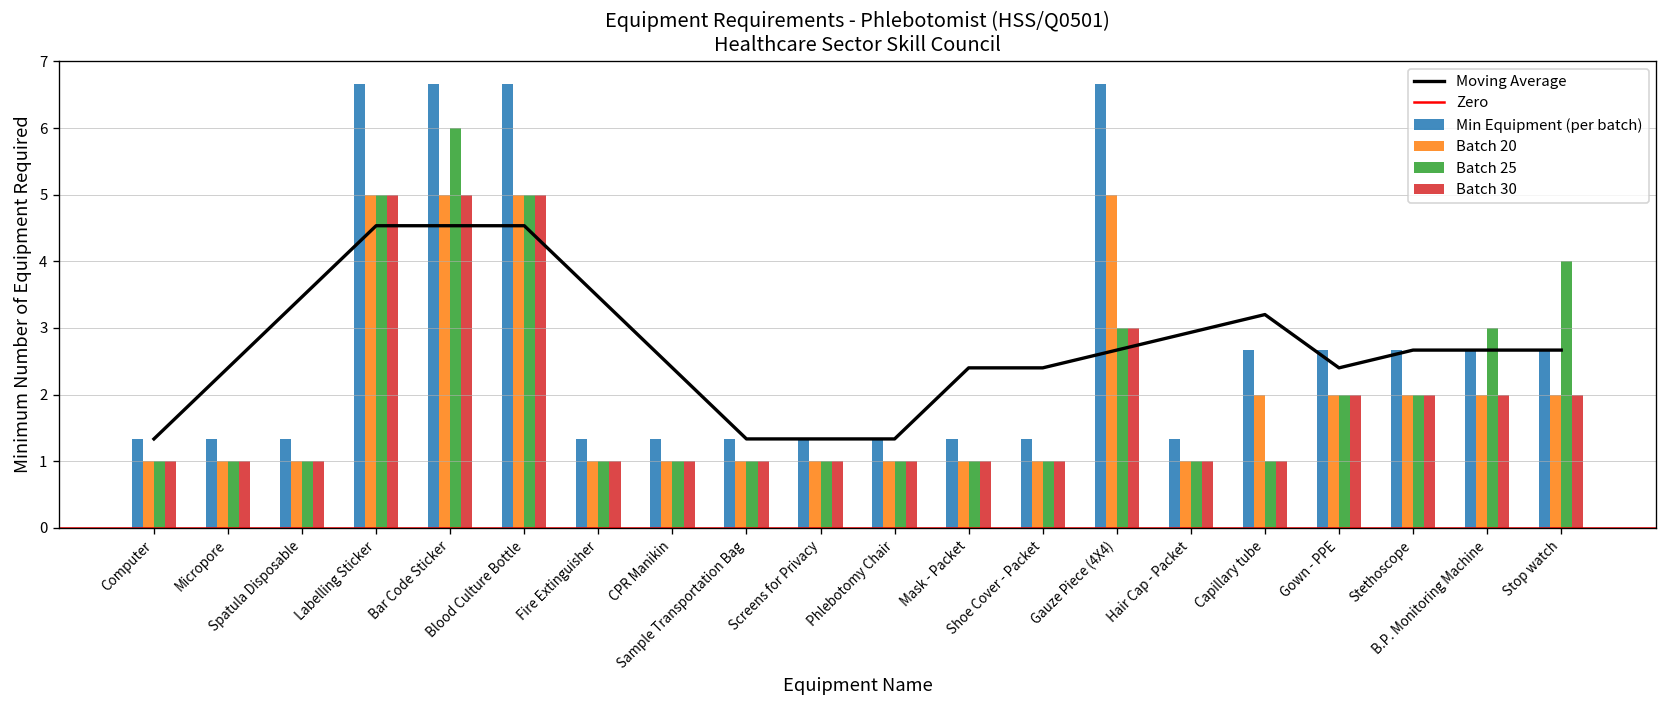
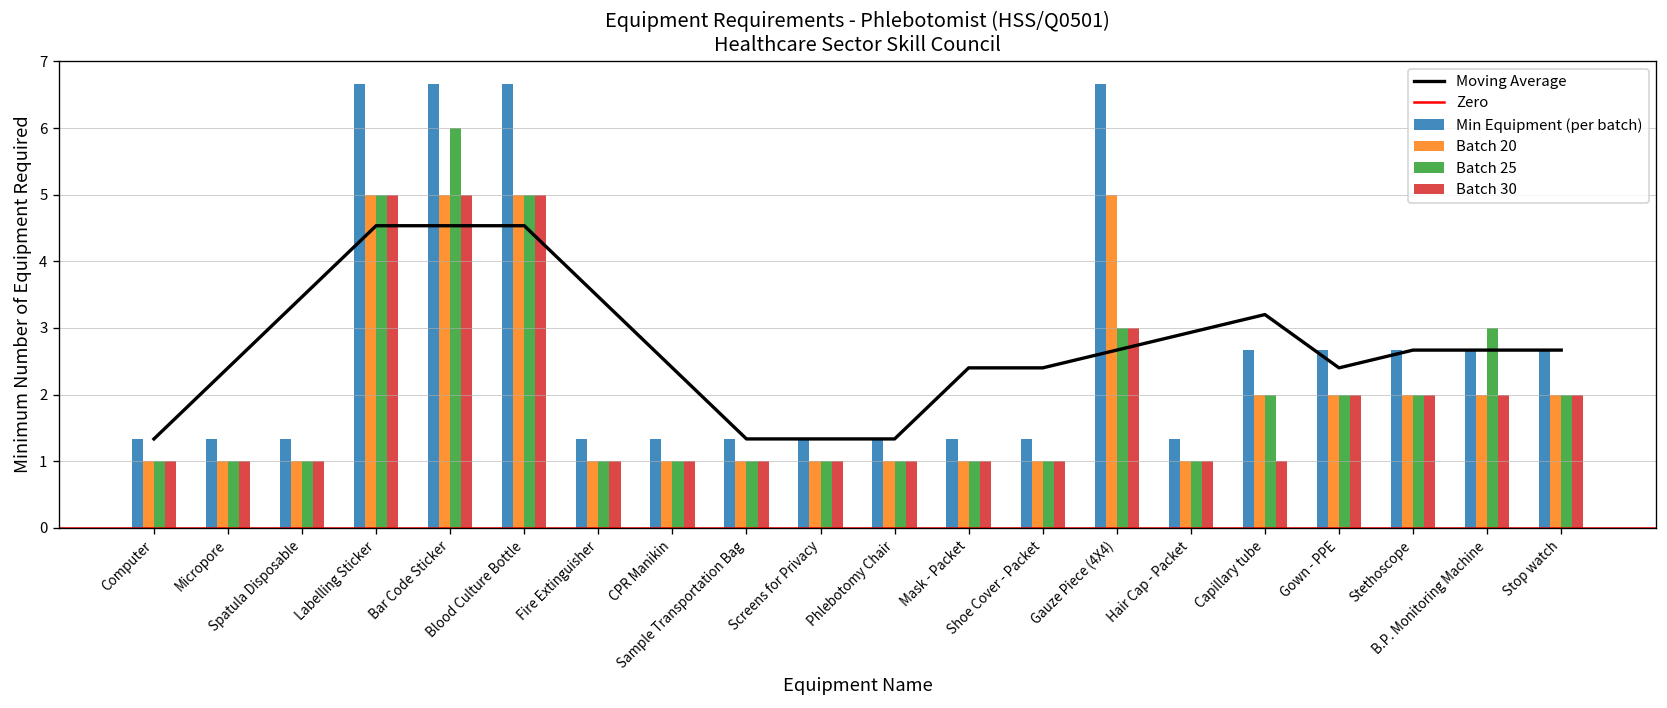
Batch 25, Capillary tube: 1 -> 2
Batch 25, Stop watch: 4 -> 2
